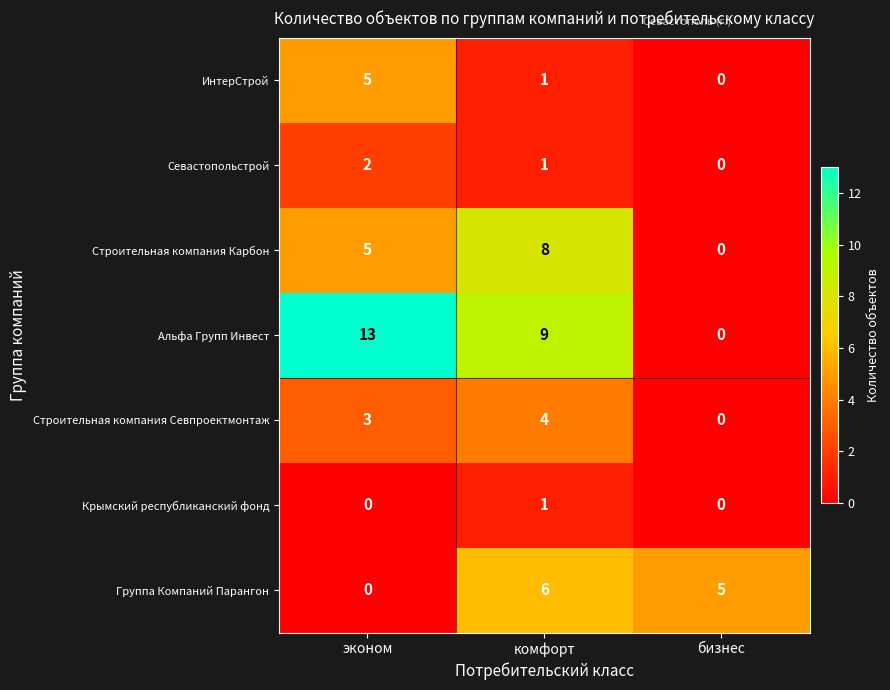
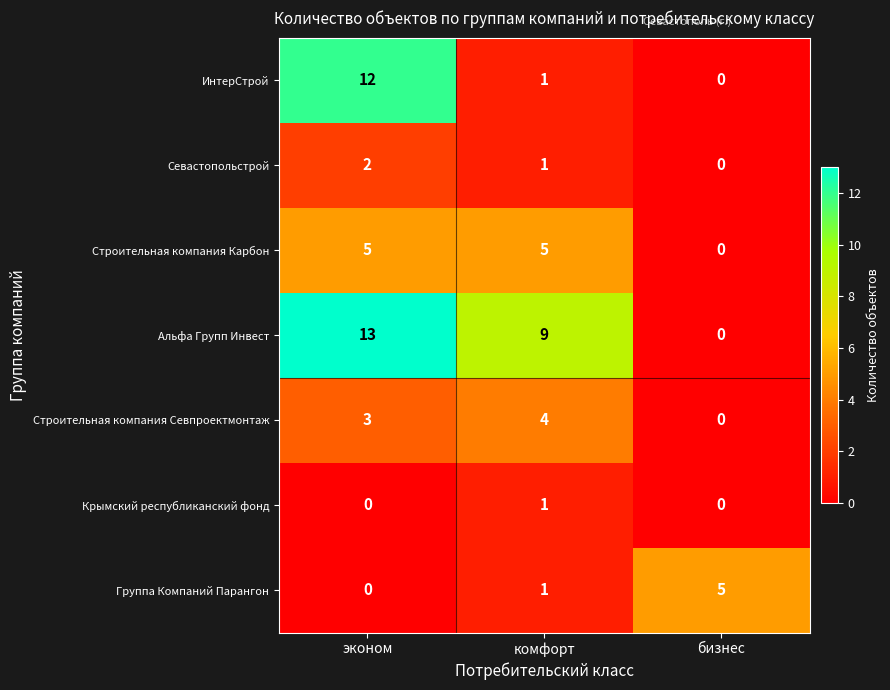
ИнтерСтрой, эконом: 5 -> 12
Строительная компания Карбон, комфорт: 8 -> 5
Группа Компаний Парангон, комфорт: 6 -> 1
